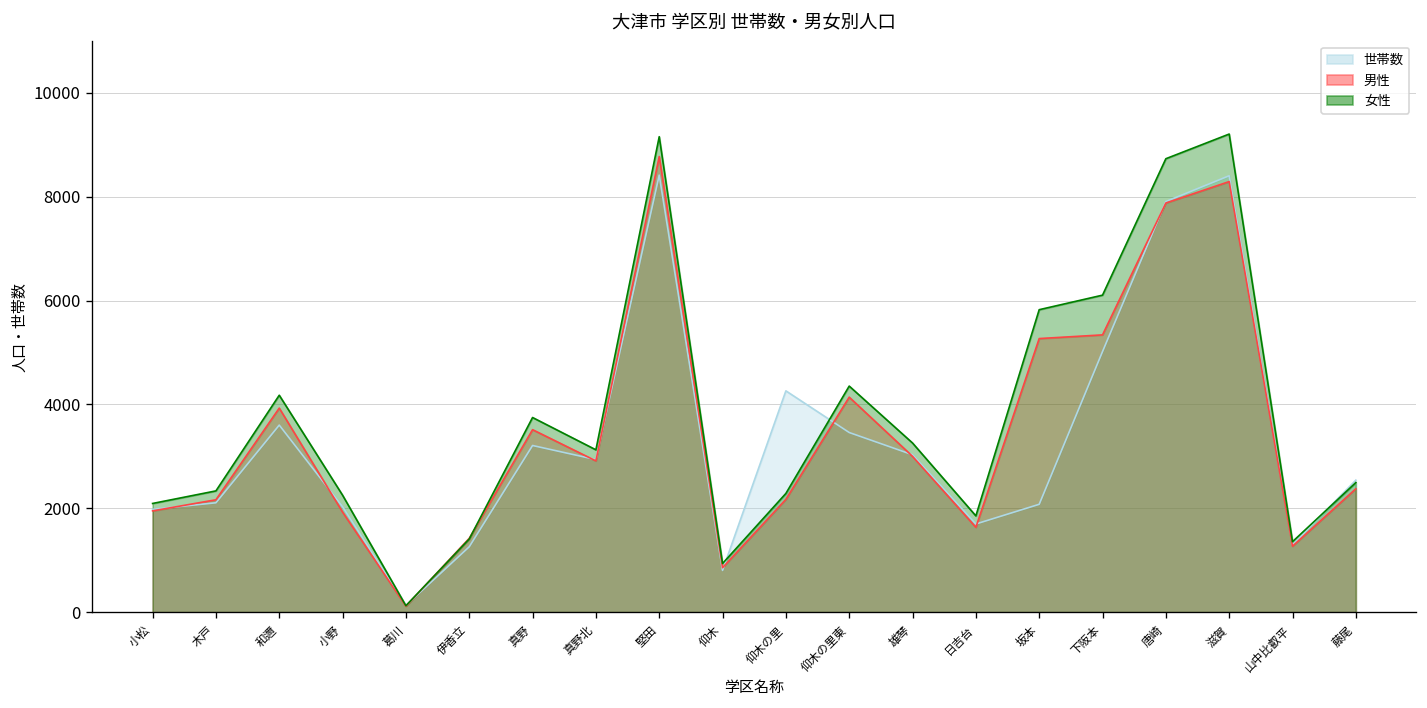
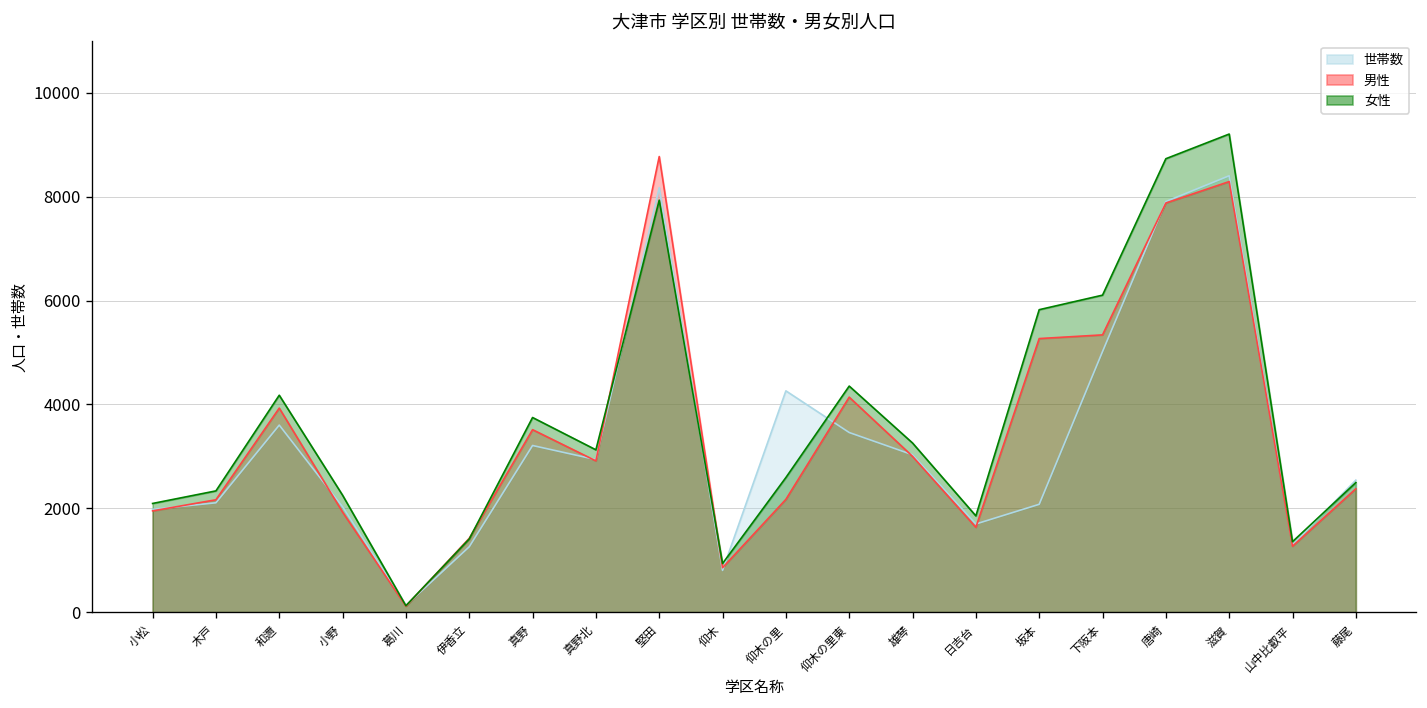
世帯数, 堅田: 8400 -> 8200
女性, 堅田: 9200 -> 7900
女性, 仰木の里: 2300 -> 2600
